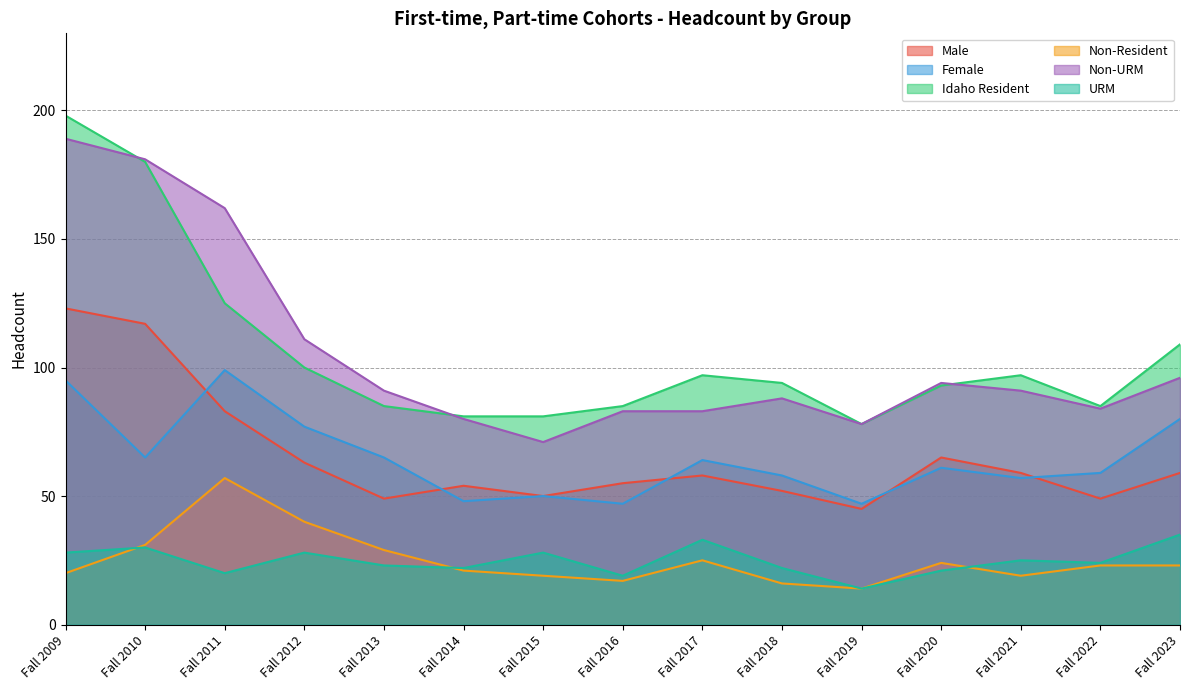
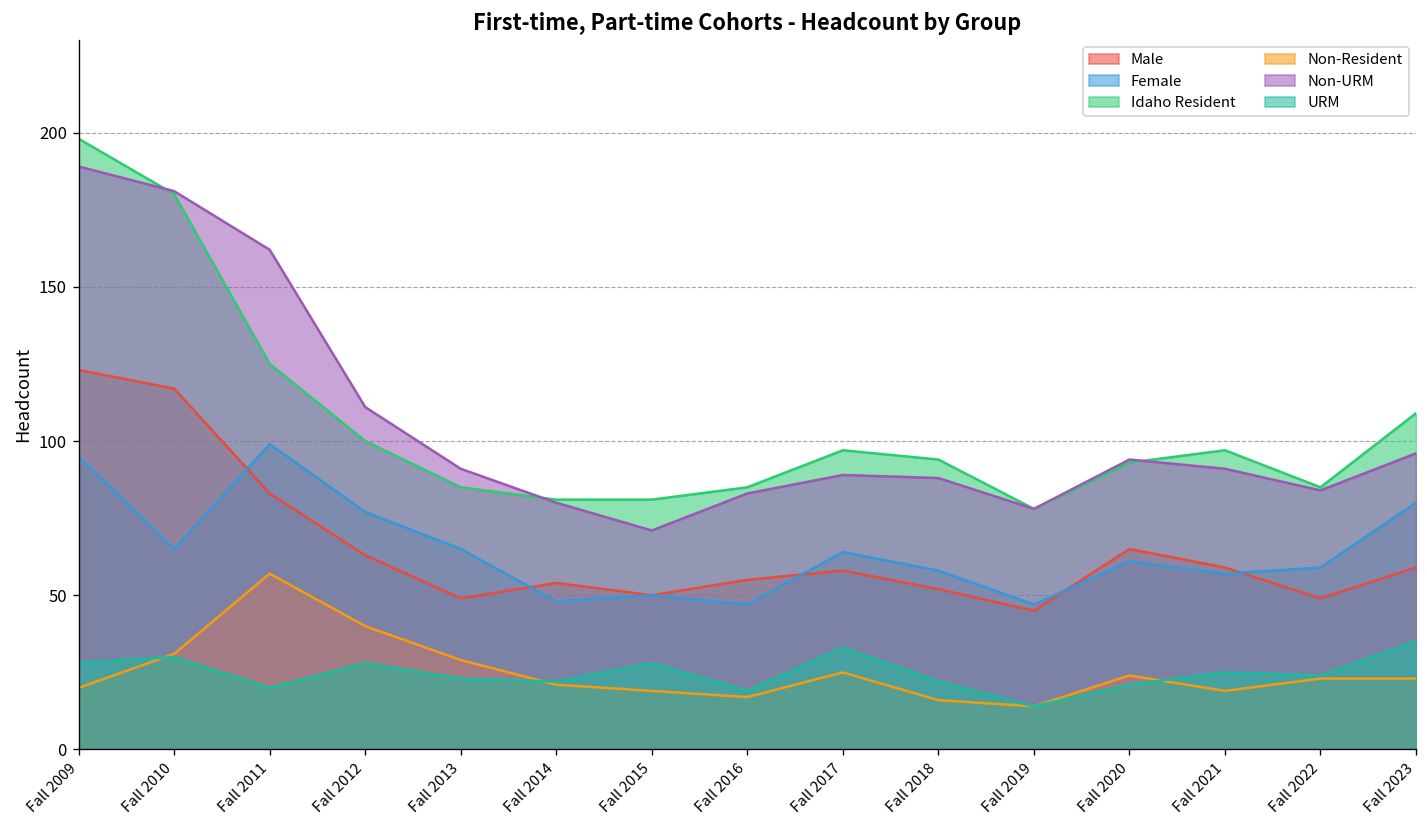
Non-URM, Fall 2017: 83 -> 89
